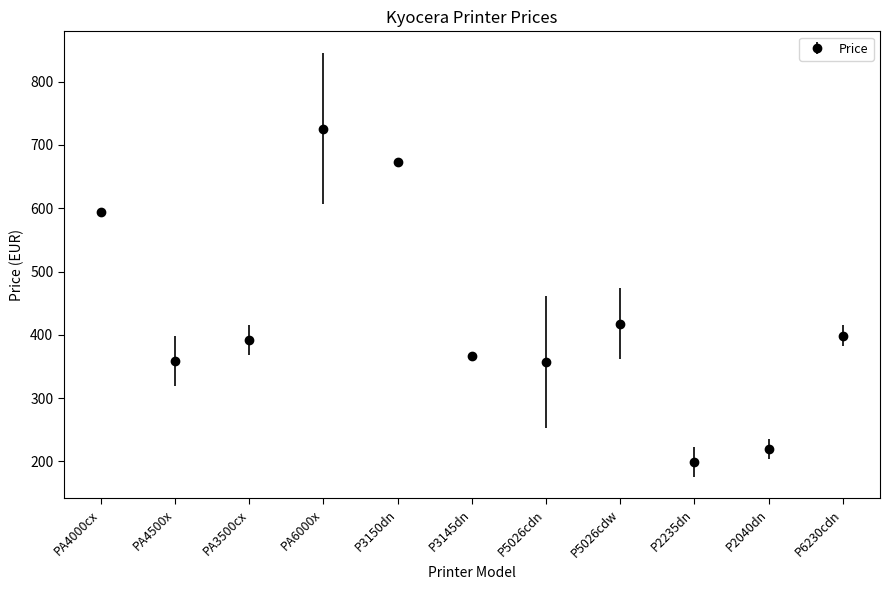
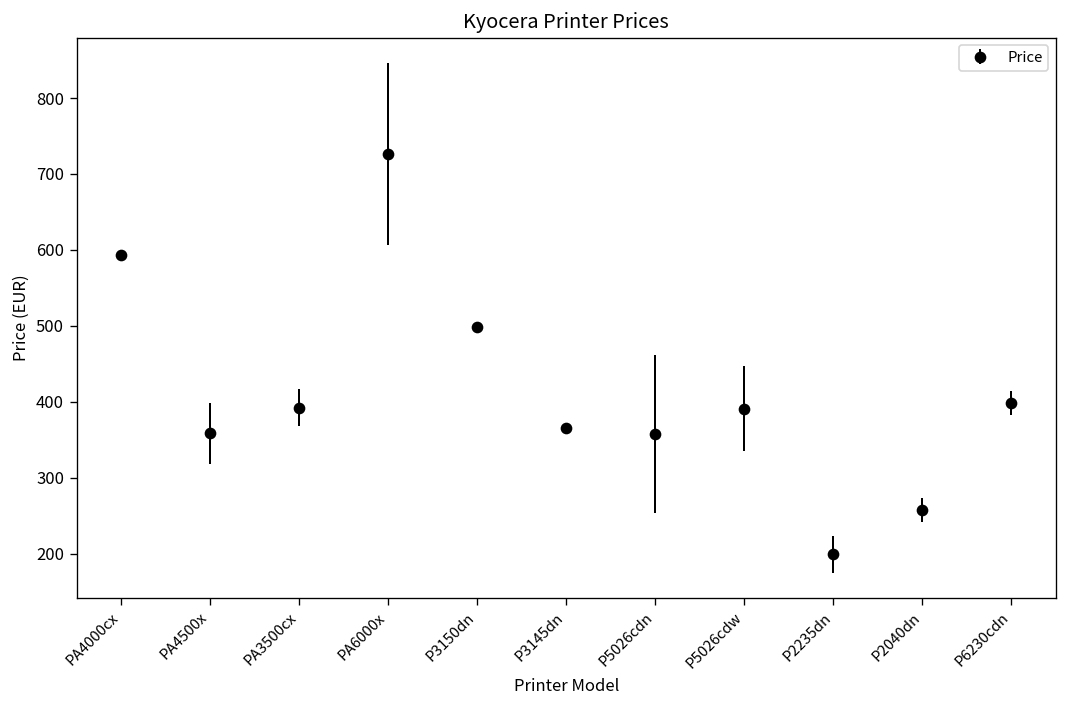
P3150dn: 670 -> 500
P5026cdw: 420 -> 390
P2040dn: 220 -> 260
